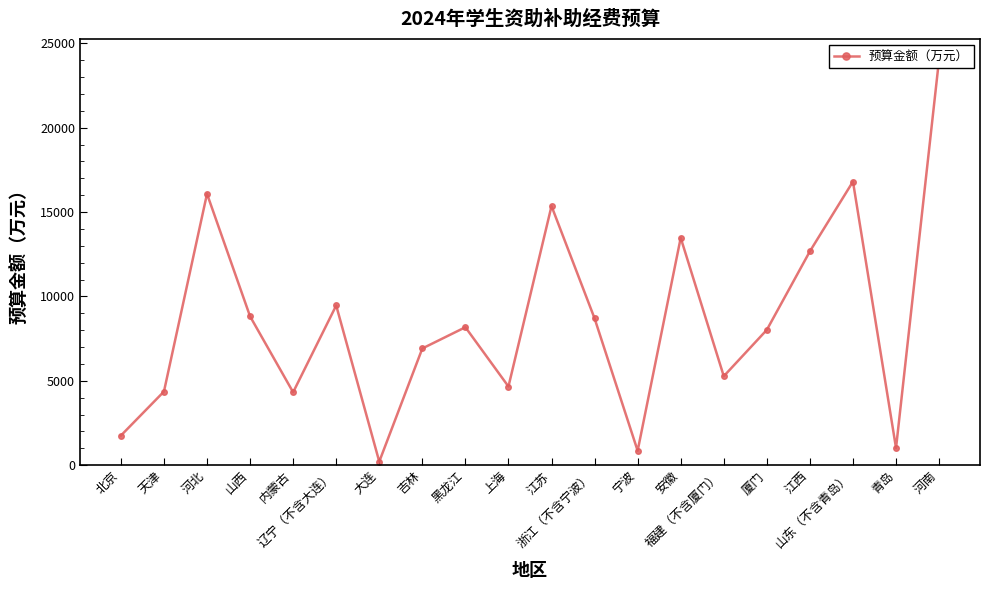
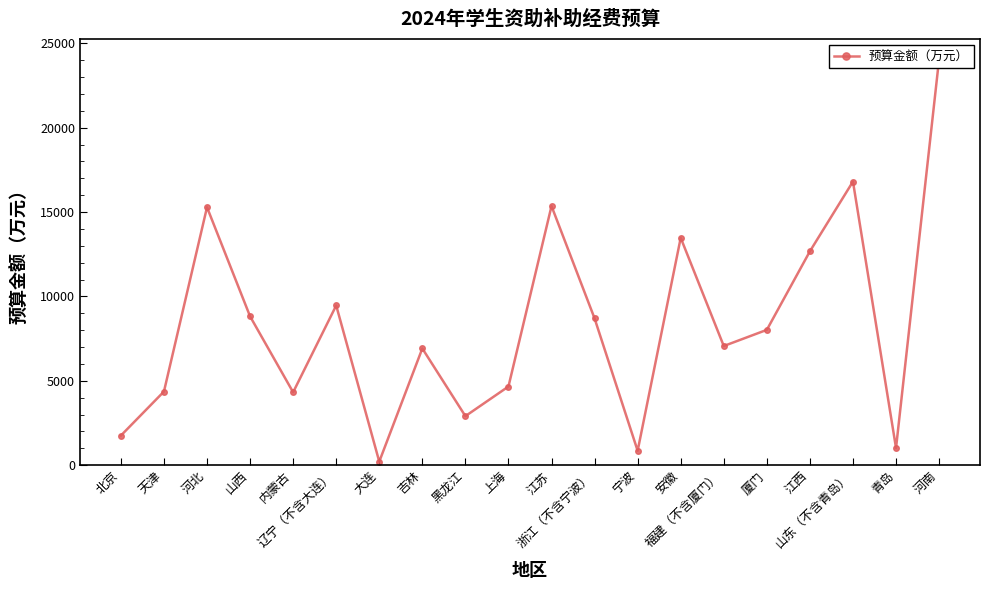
河北: 16100 -> 15300
黑龙江: 8200 -> 2900
福建（不含厦门）: 5300 -> 7100
